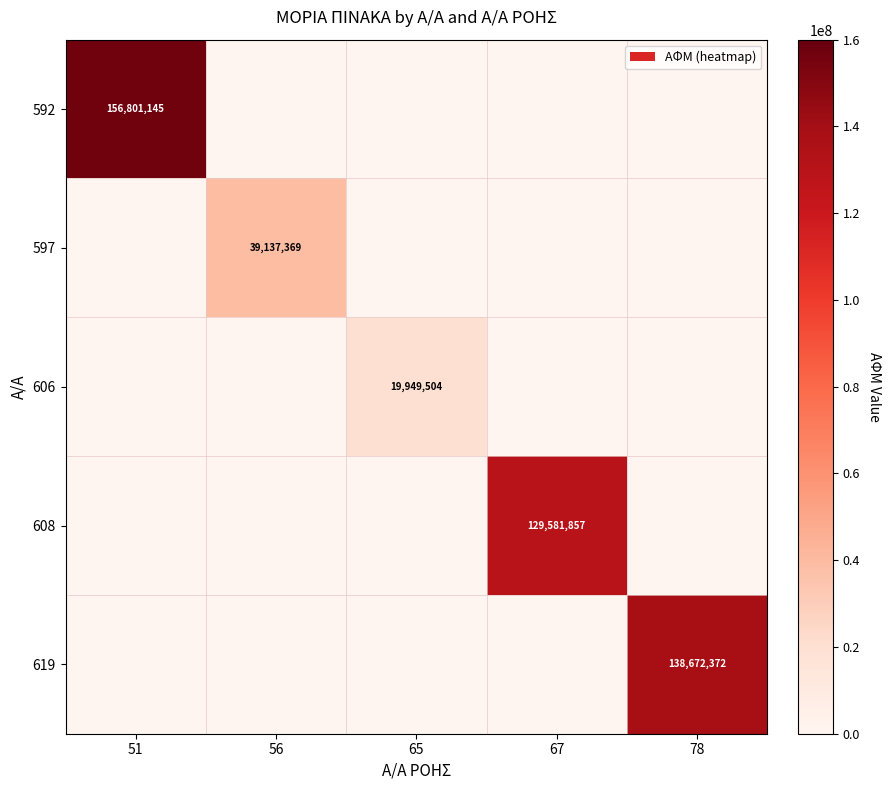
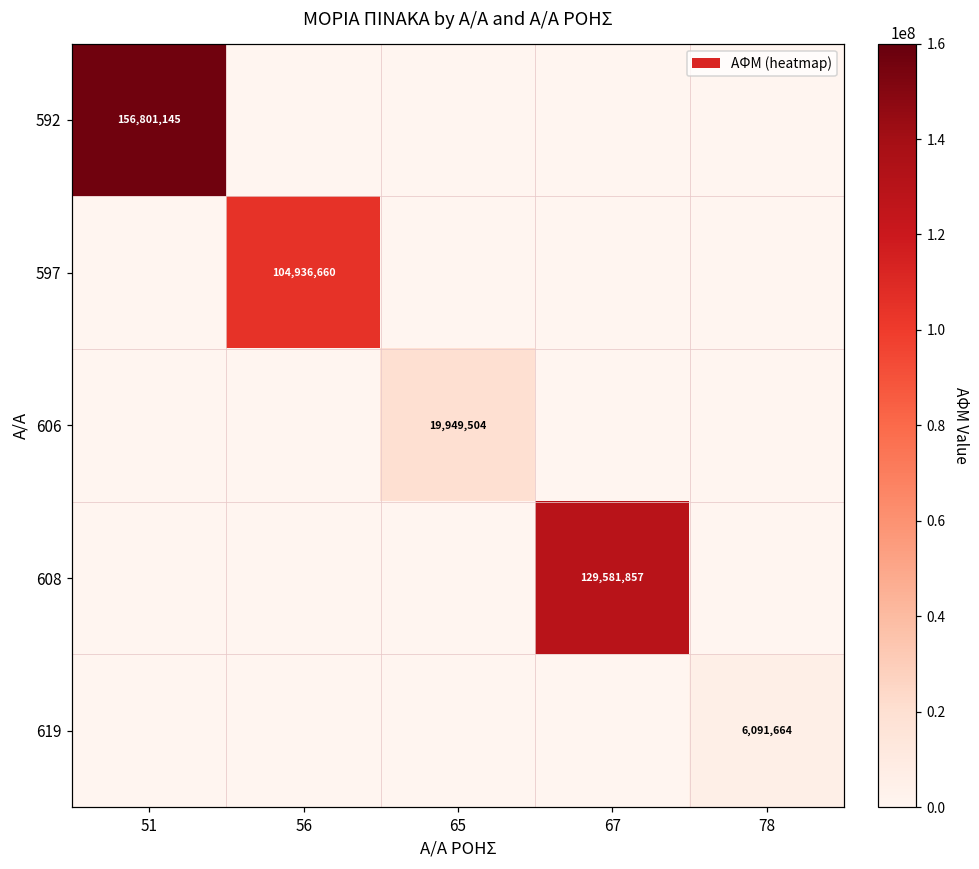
597, 56: 39,137,369 -> 104,936,660
619, 78: 138,672,372 -> 6,091,664
